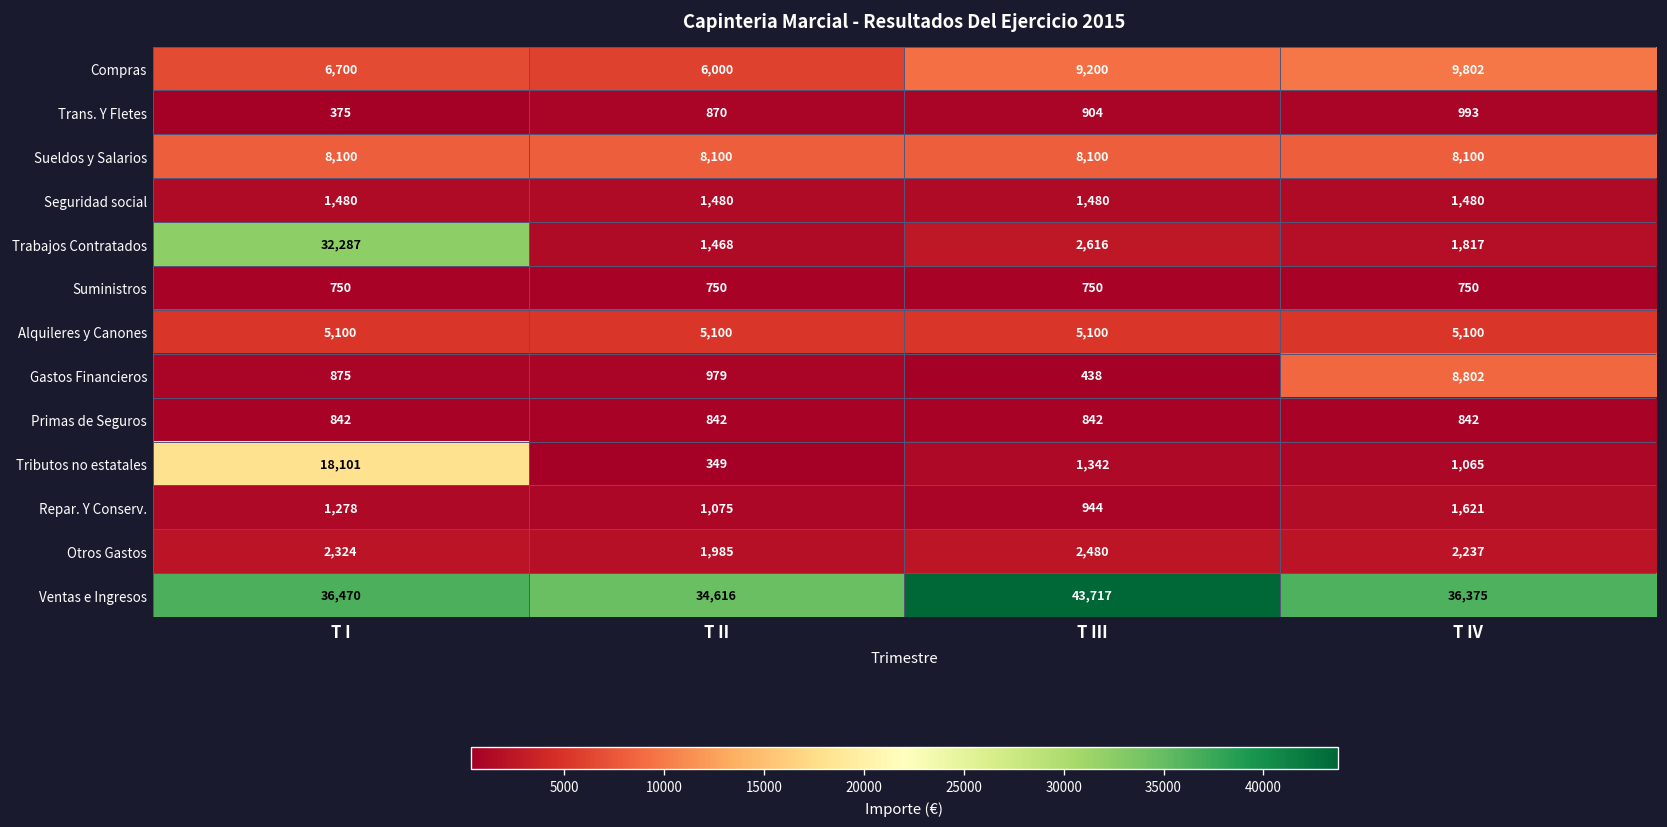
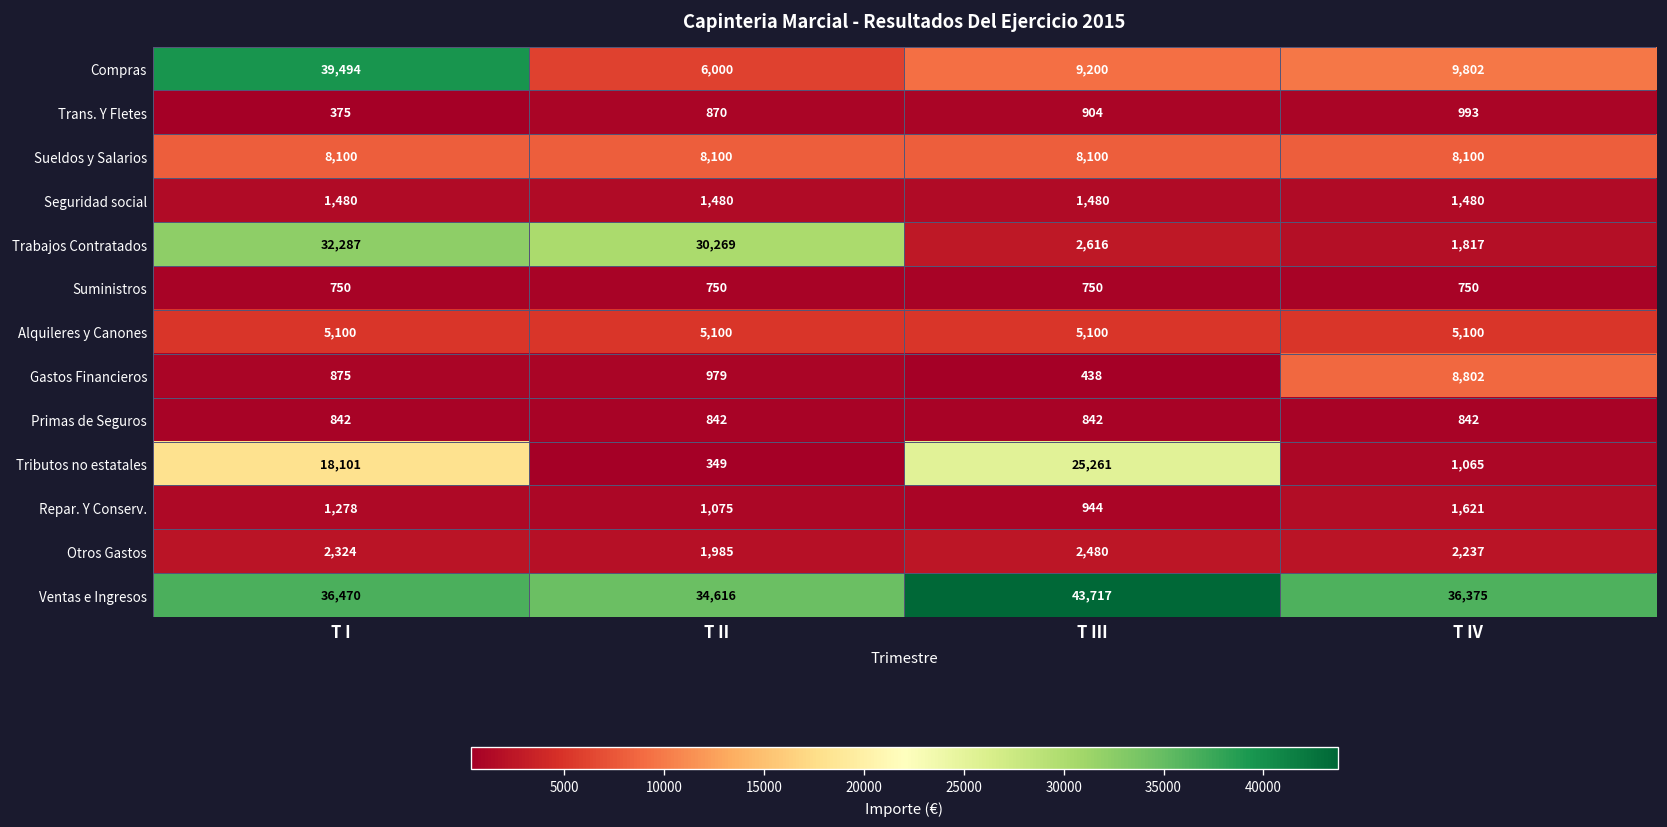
Compras, T I: 6,700 -> 39,494
Trabajos Contratados, T II: 1,468 -> 30,269
Tributos no estatales, T III: 1,342 -> 25,261
